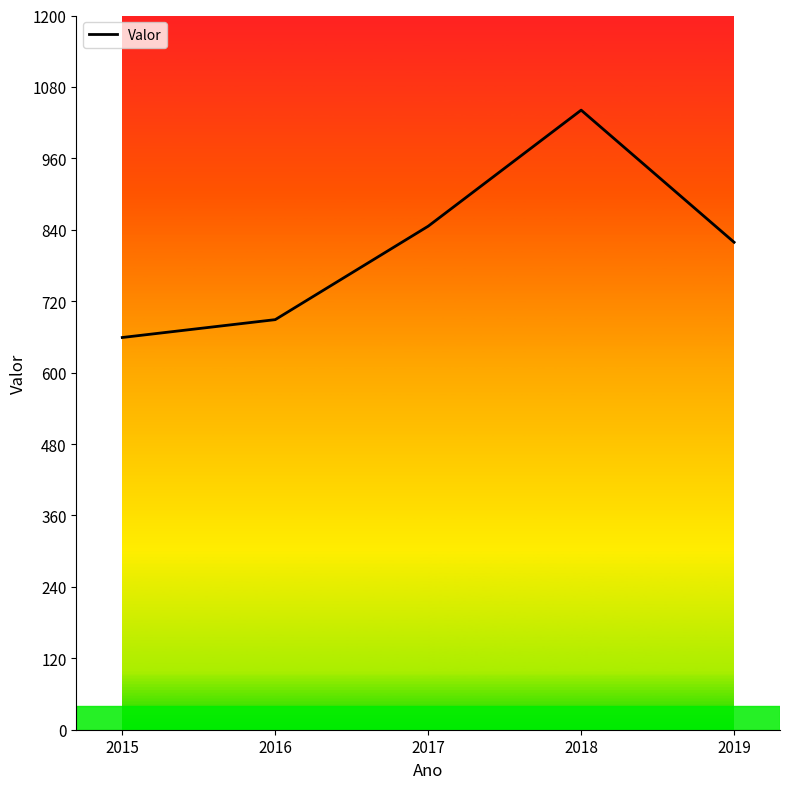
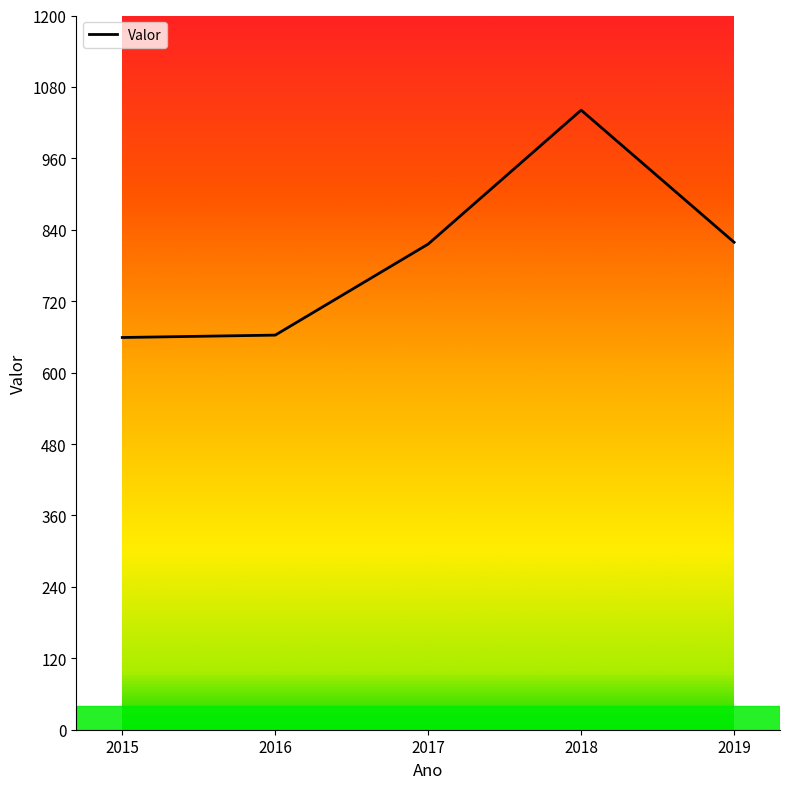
2016: 690 -> 660
2017: 850 -> 820
